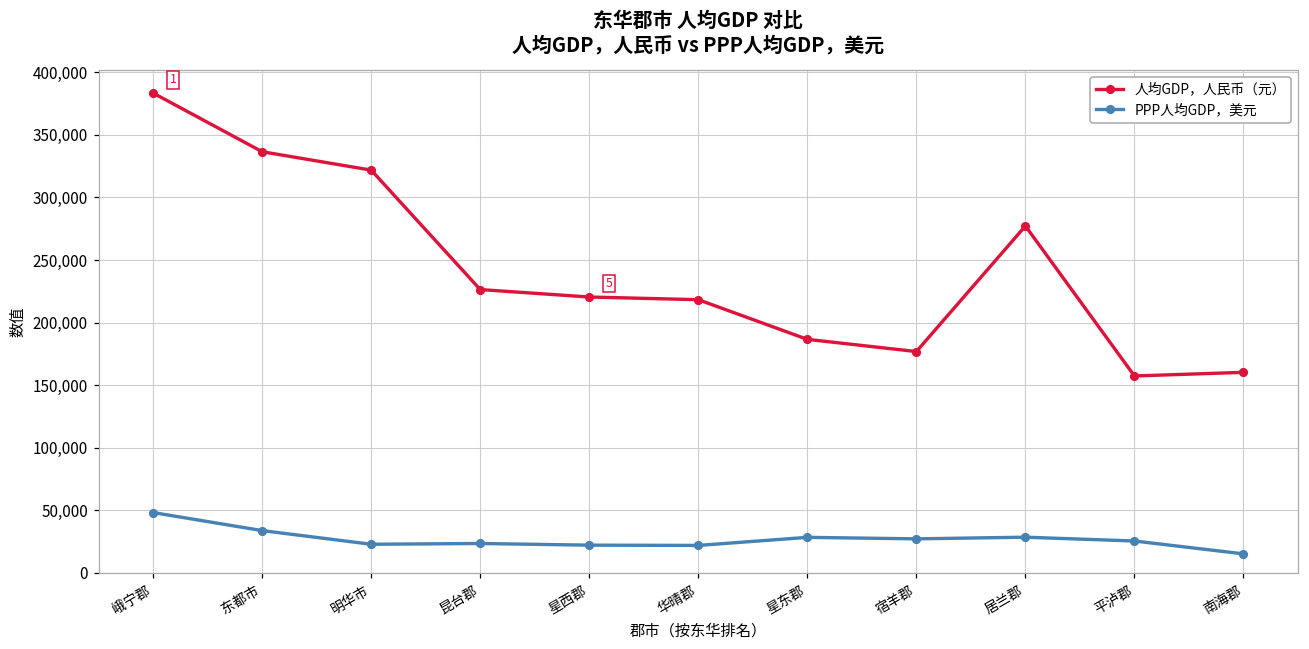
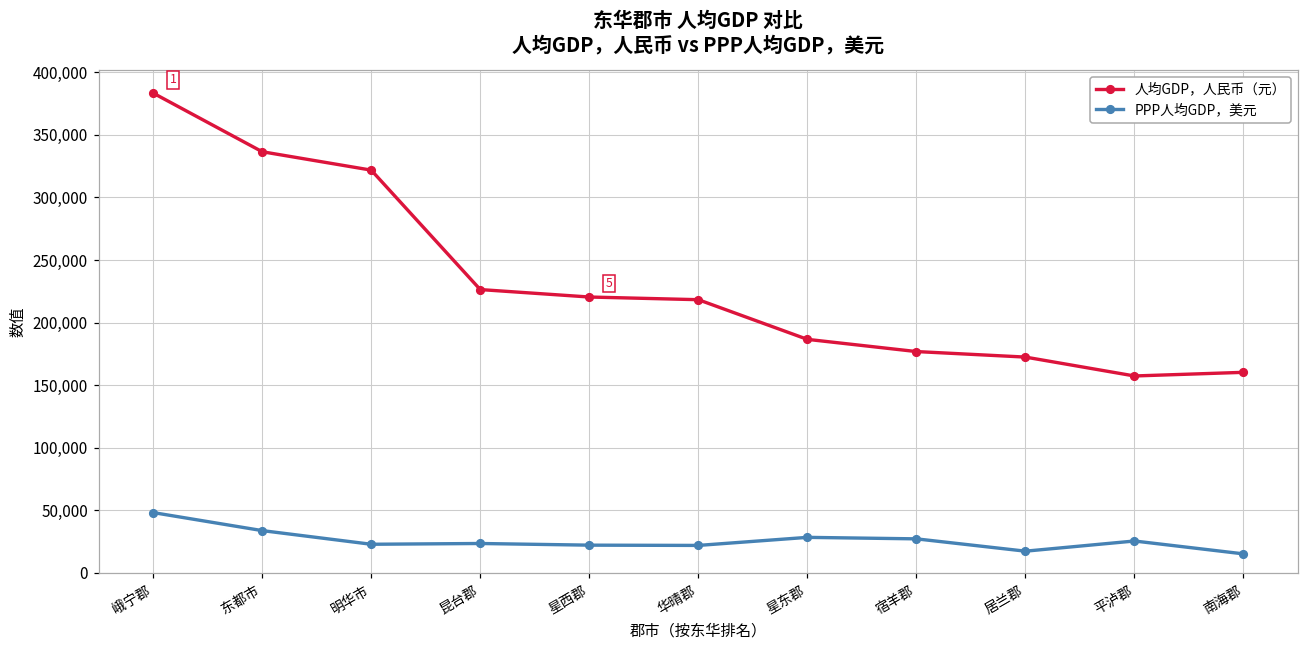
人均GDP，人民币（元）, 居兰郡: 277,000 -> 172,000
PPP人均GDP，美元, 居兰郡: 28,000 -> 17,000
